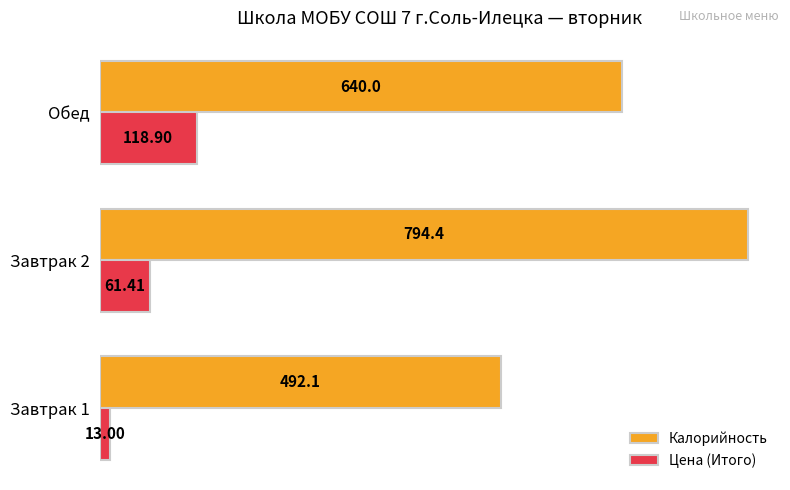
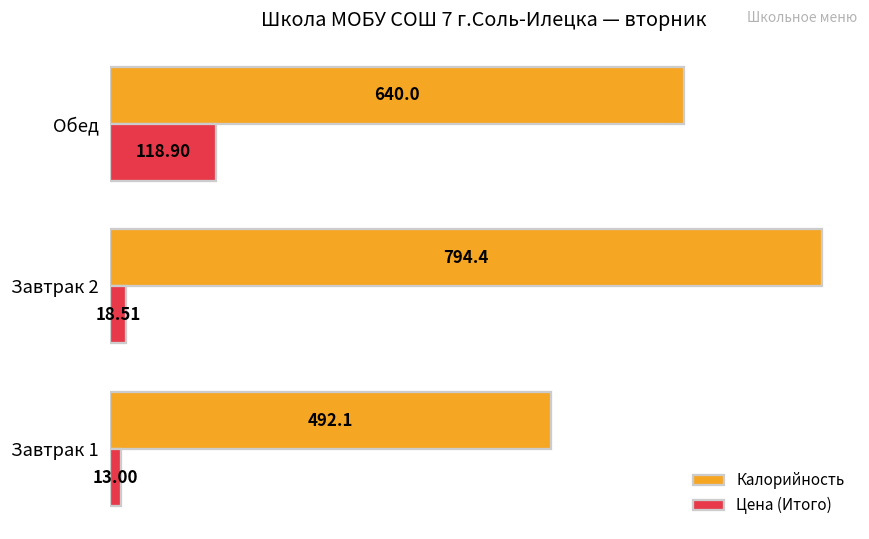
Цена (Итого), Завтрак 2: 61.41 -> 18.51
